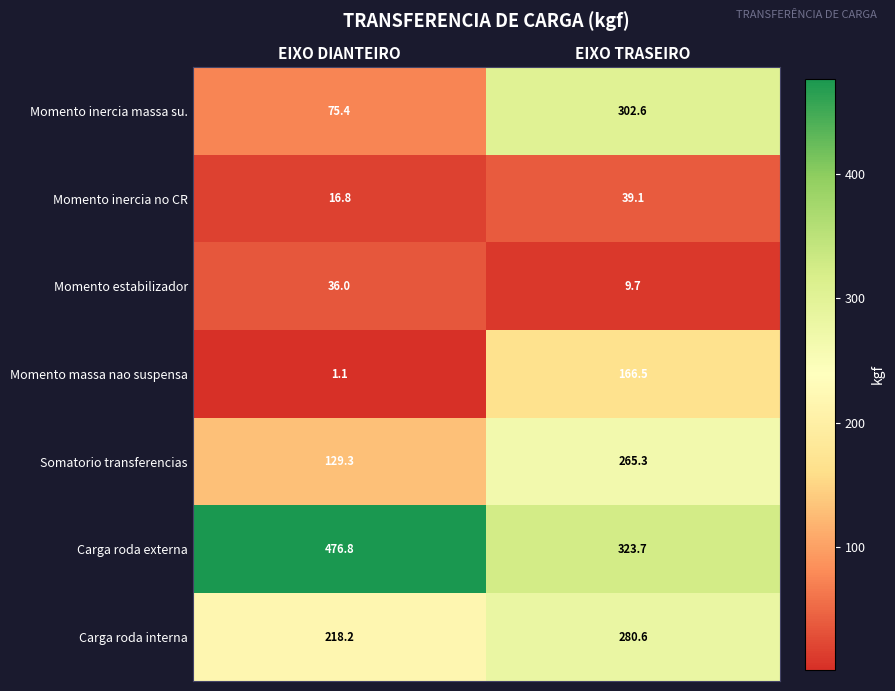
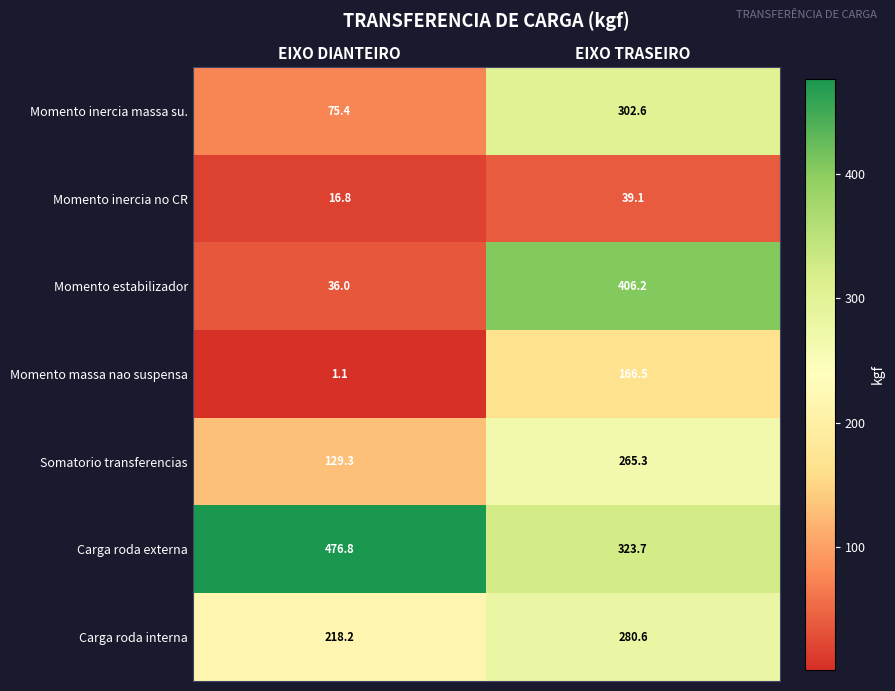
Momento estabilizador, EIXO TRASEIRO: 9.7 -> 406.2
